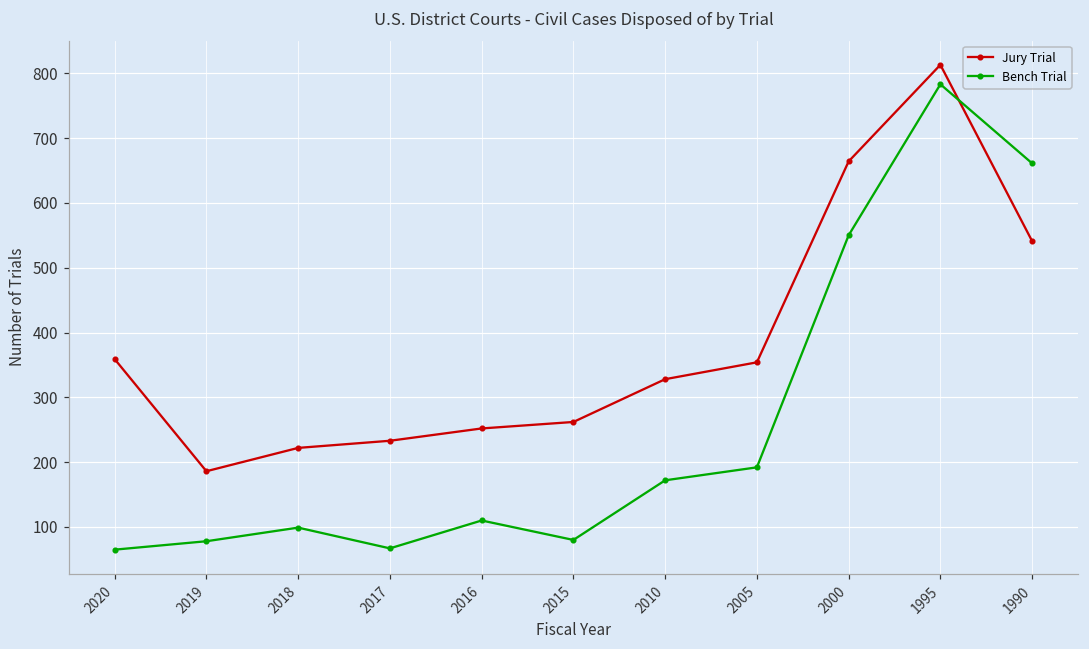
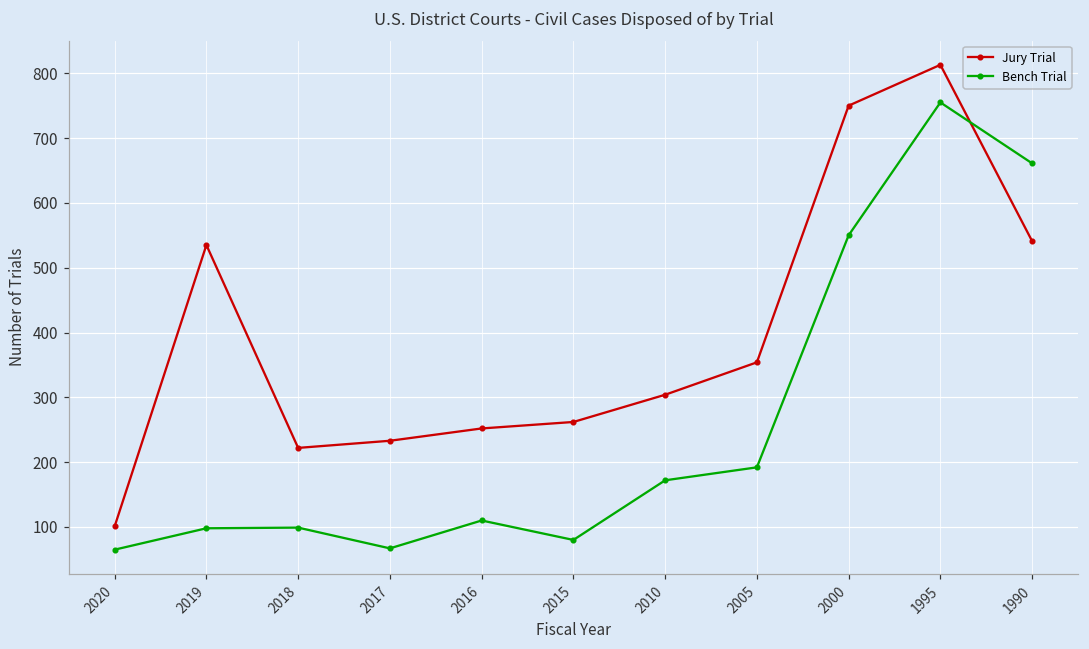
Jury Trial, 2020: 360 -> 100
Jury Trial, 2019: 190 -> 540
Bench Trial, 2019: 80 -> 100
Jury Trial, 2010: 330 -> 300
Jury Trial, 2000: 660 -> 750
Bench Trial, 1995: 780 -> 760
